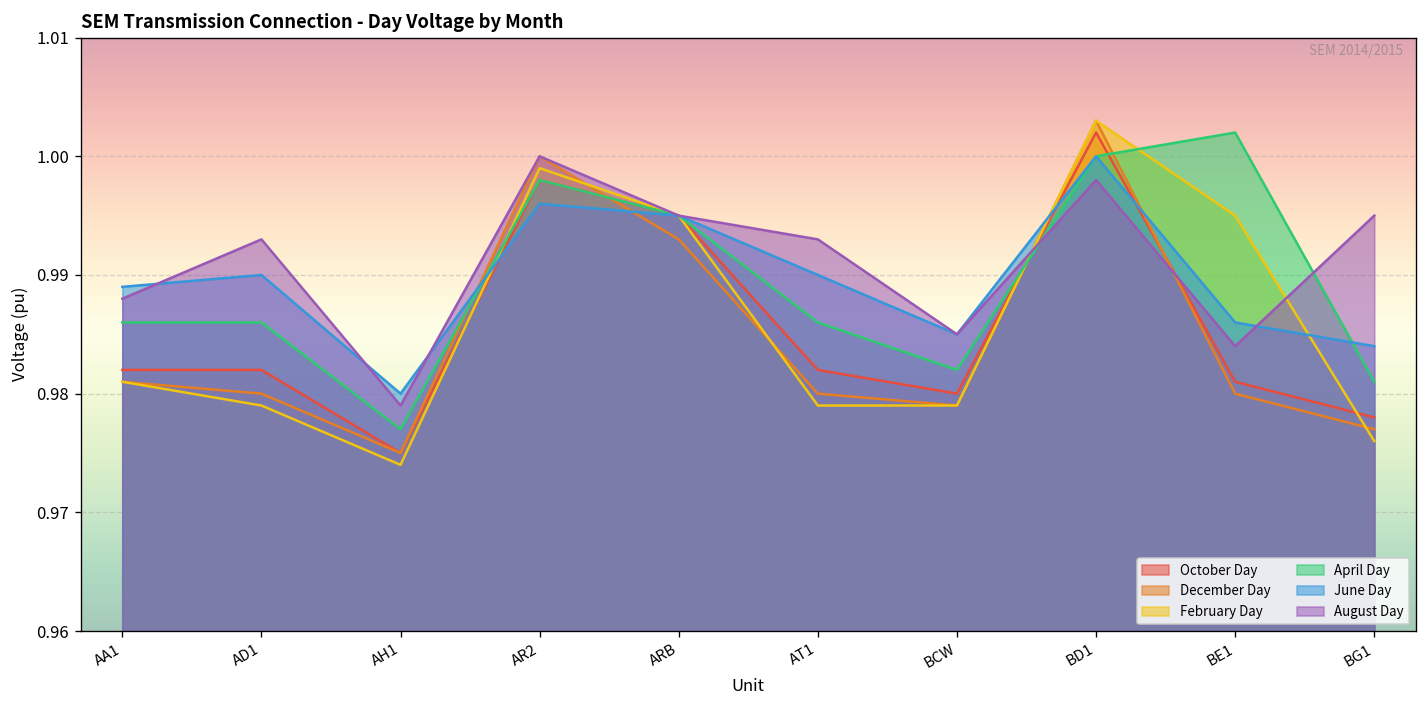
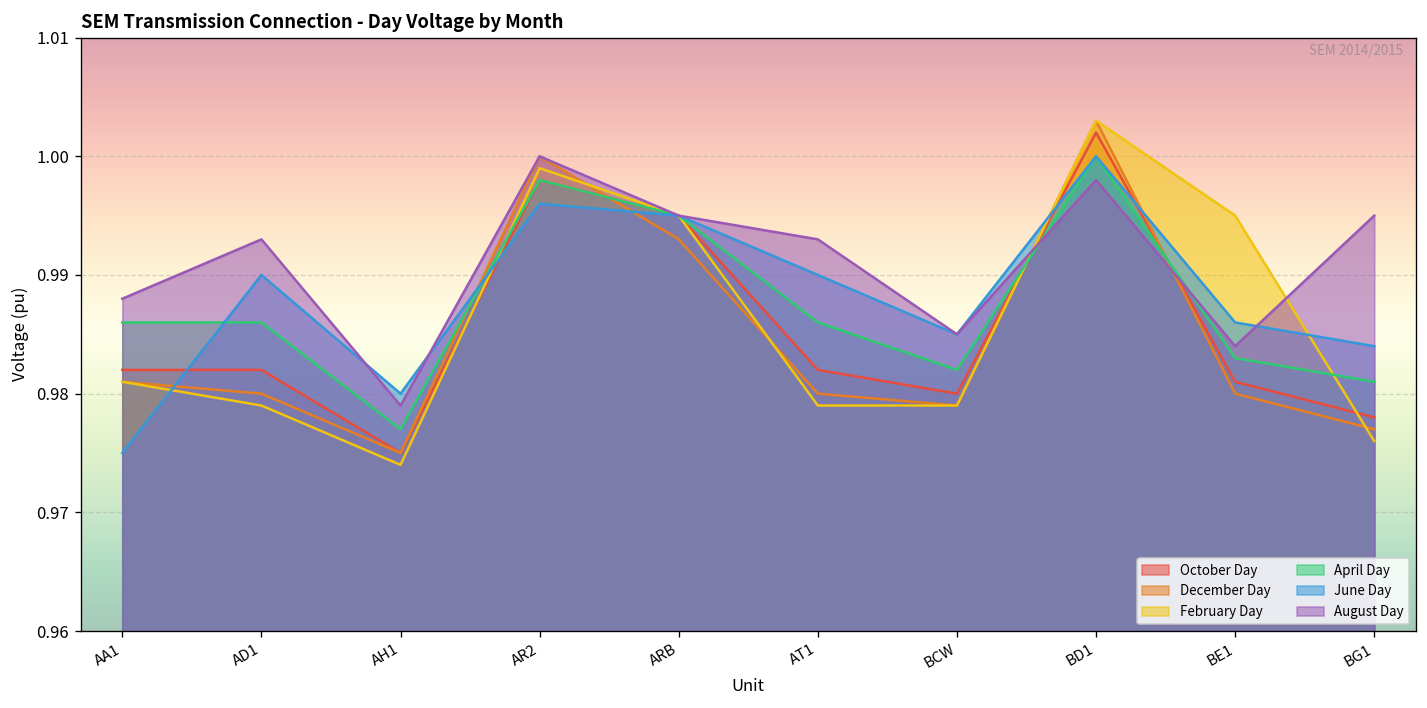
June Day, AA1: 0.989 -> 0.975
April Day, BE1: 1.002 -> 0.983
